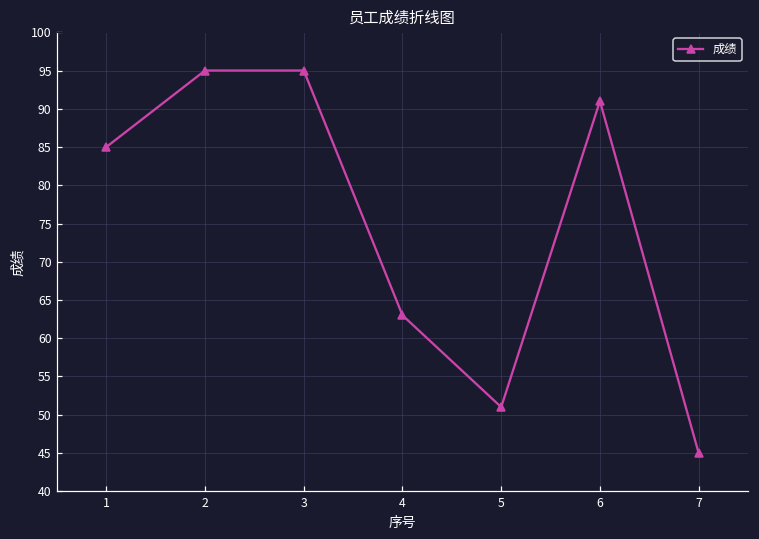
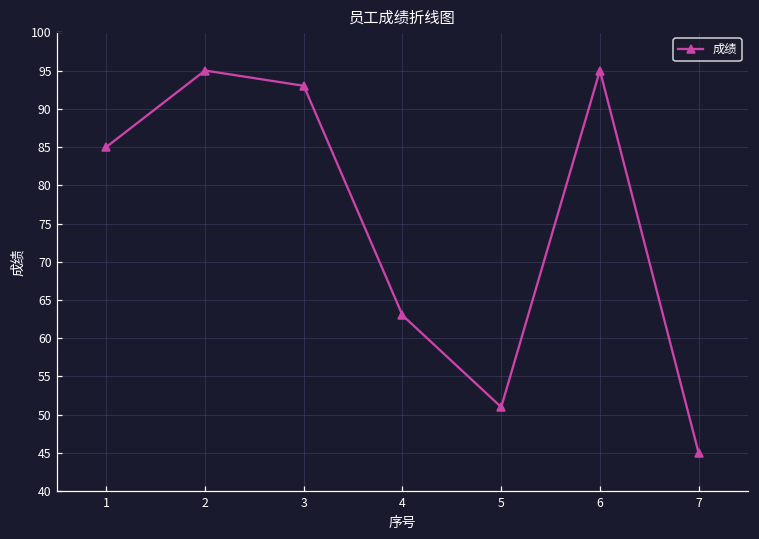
3: 95 -> 93
6: 91 -> 95
